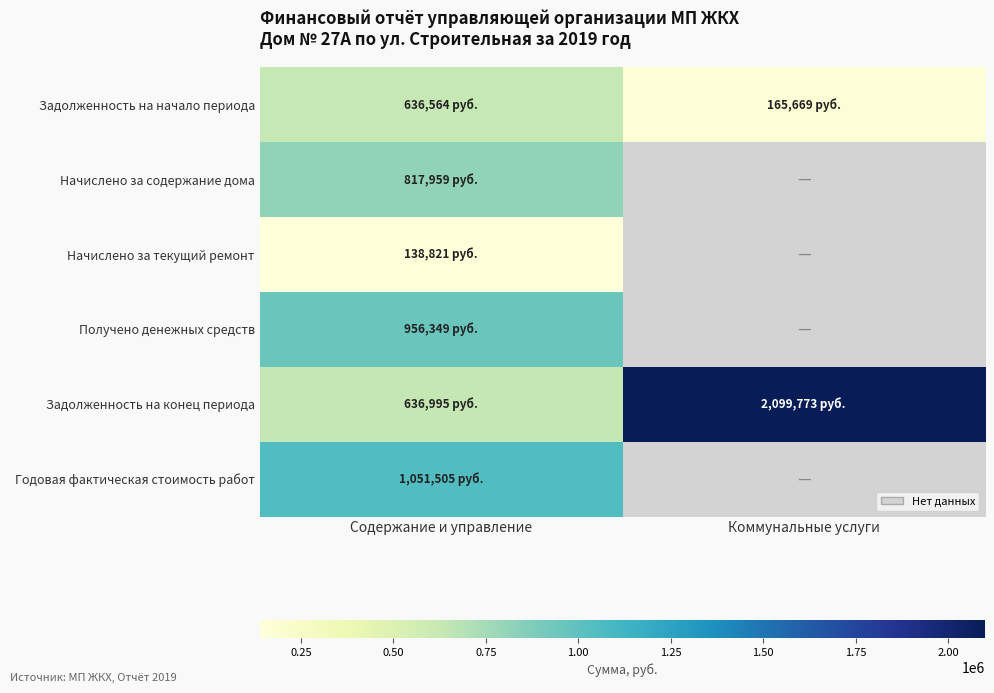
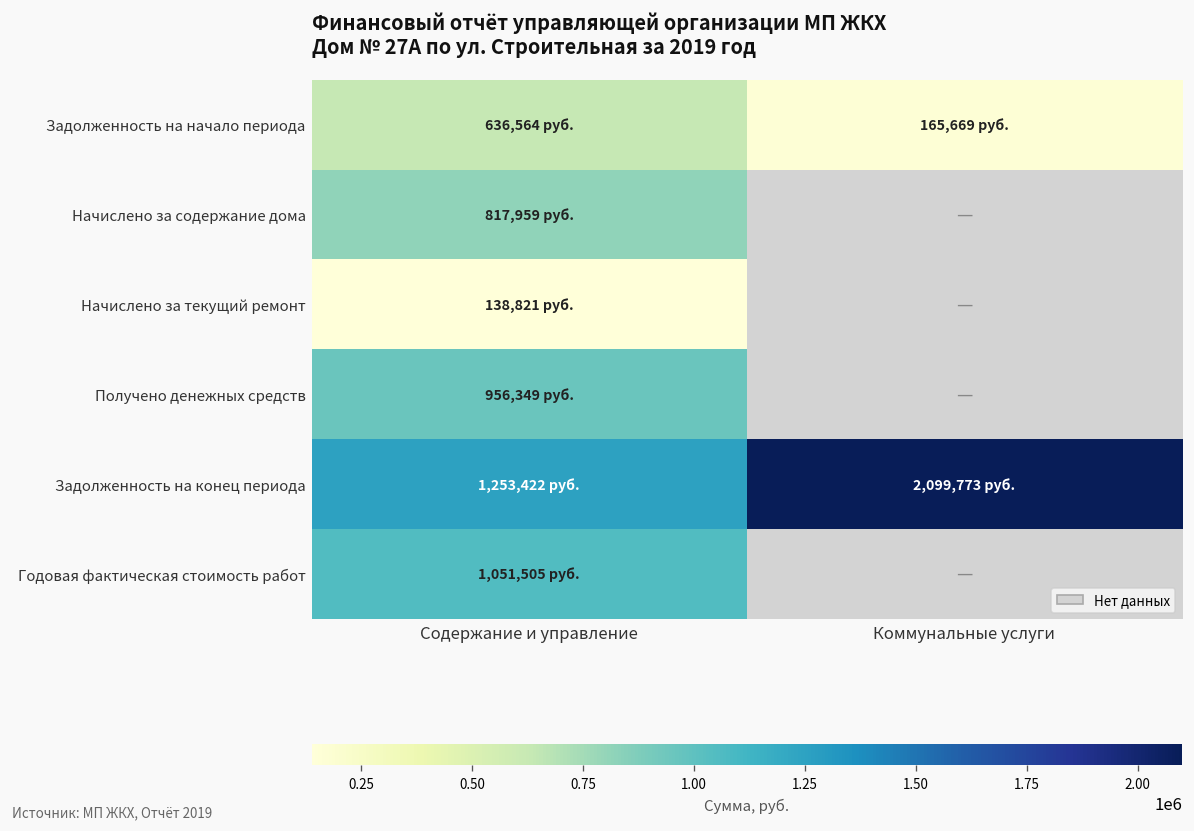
Задолженность на конец периода, Содержание и управление: 636,995 -> 1,253,422
